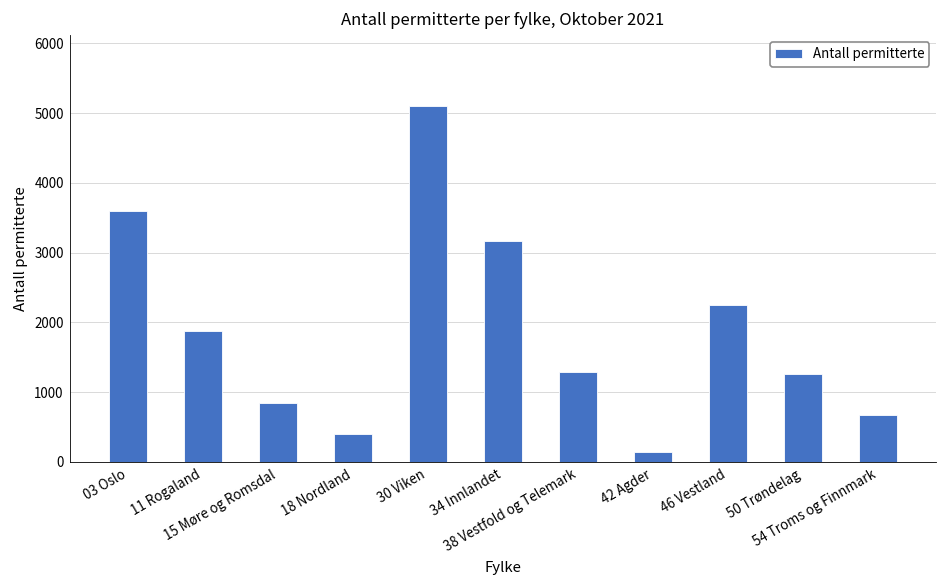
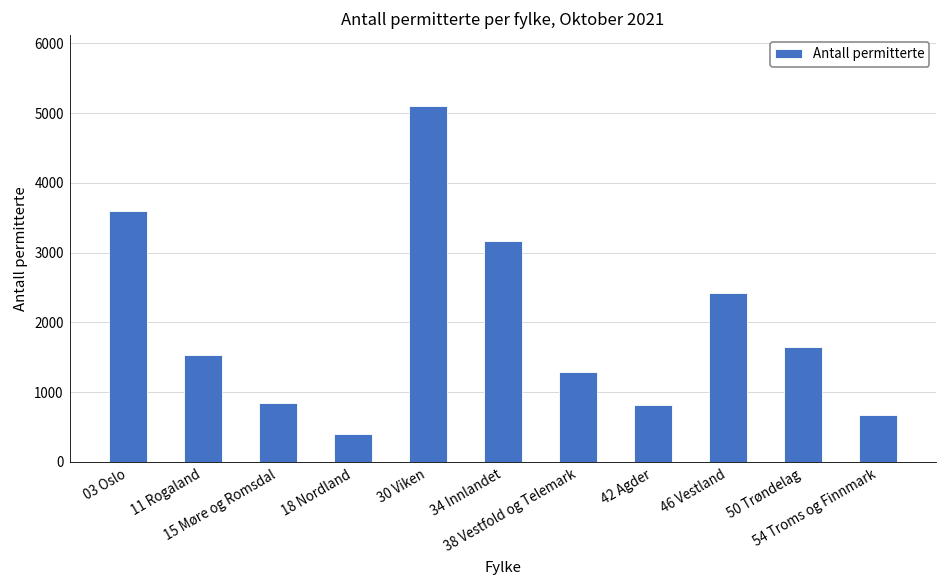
11 Rogaland: 1900 -> 1500
42 Agder: 100 -> 800
46 Vestland: 2300 -> 2400
50 Trøndelag: 1300 -> 1700
